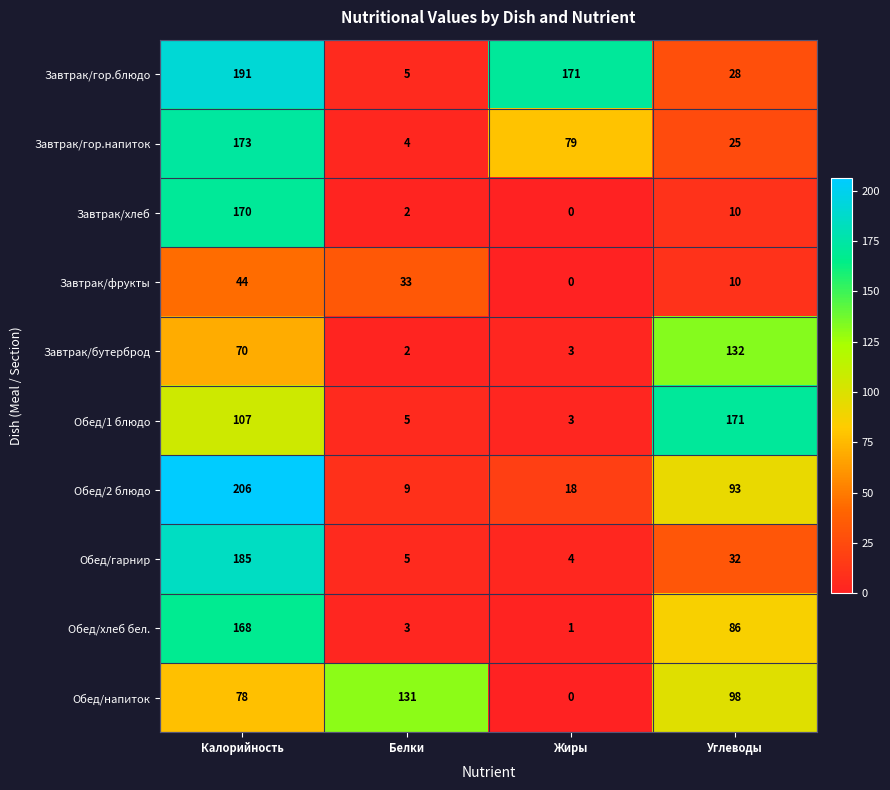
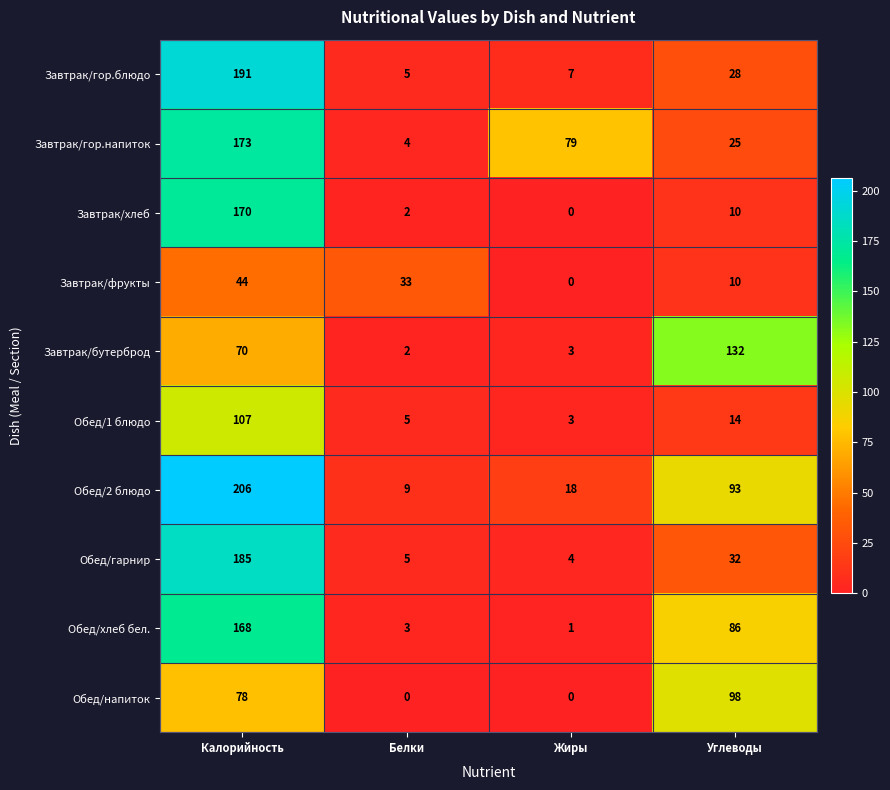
Завтрак/гор.блюдо, Жиры: 171 -> 7
Обед/1 блюдо, Углеводы: 171 -> 14
Обед/напиток, Белки: 131 -> 0
